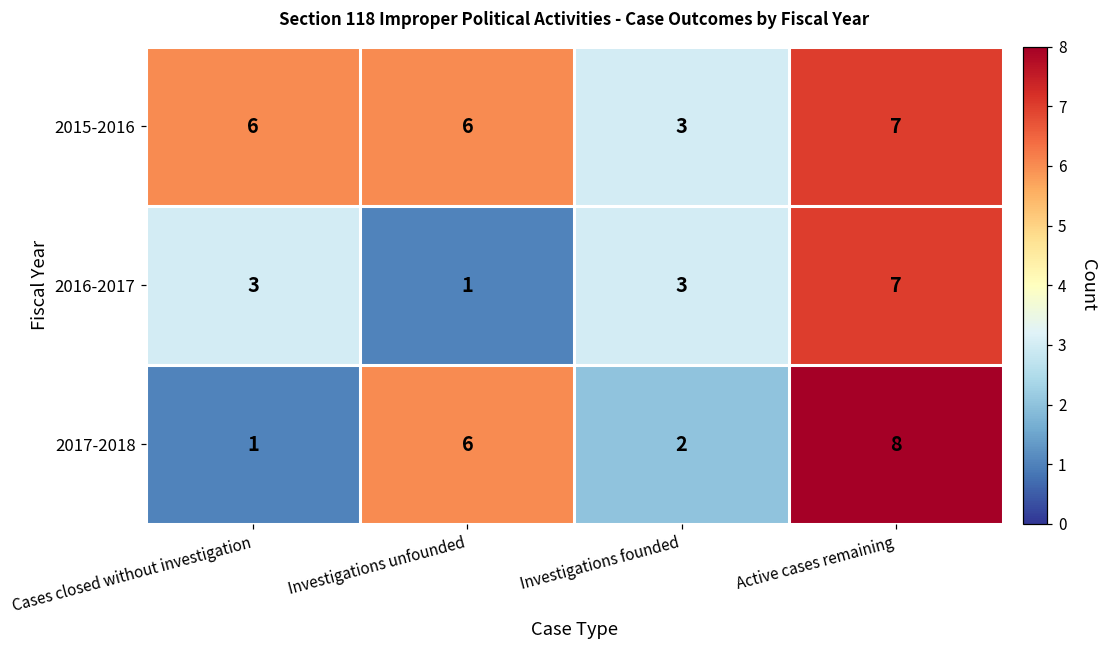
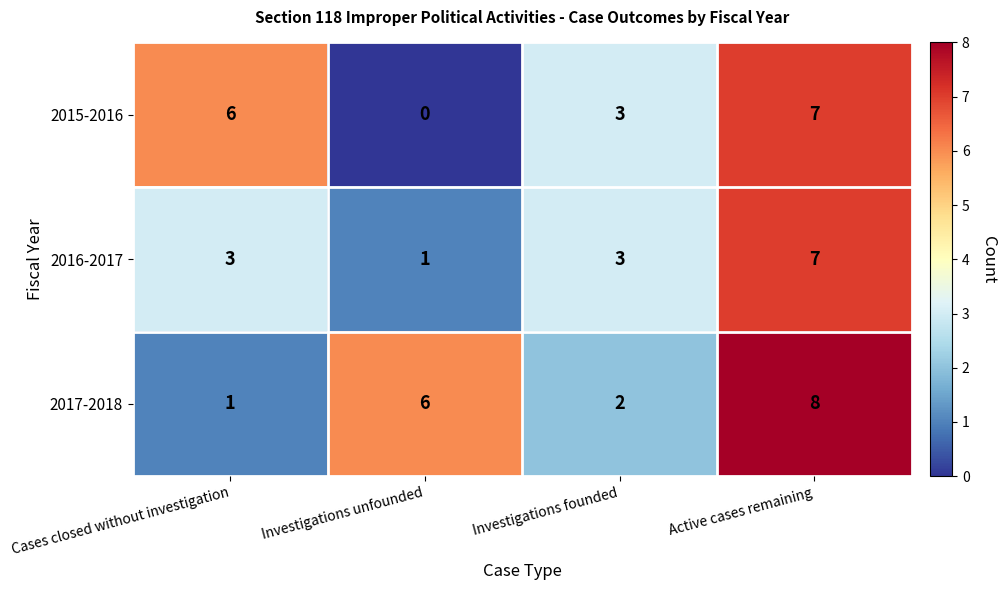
2015-2016, Investigations unfounded: 6 -> 0
